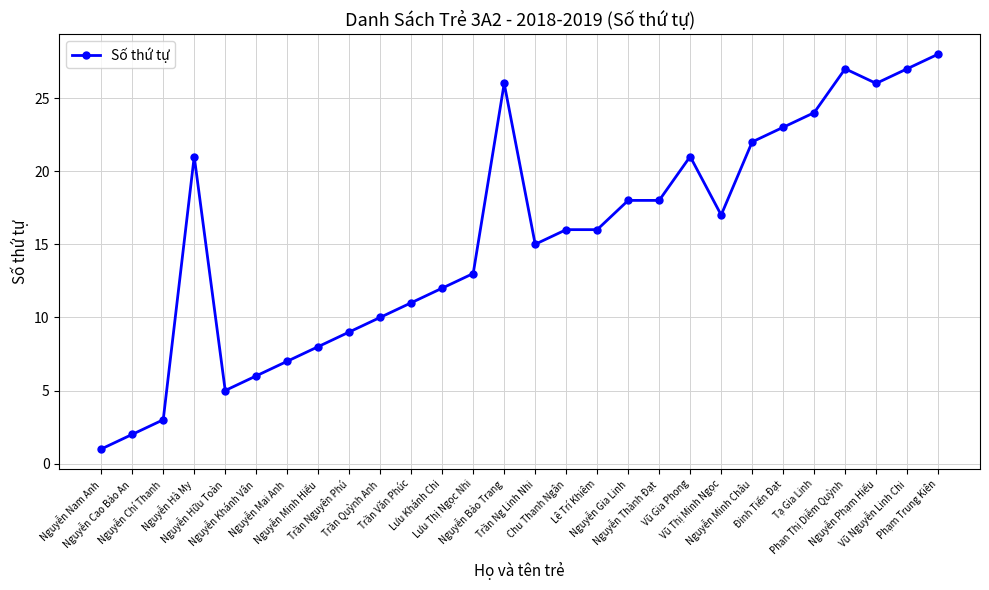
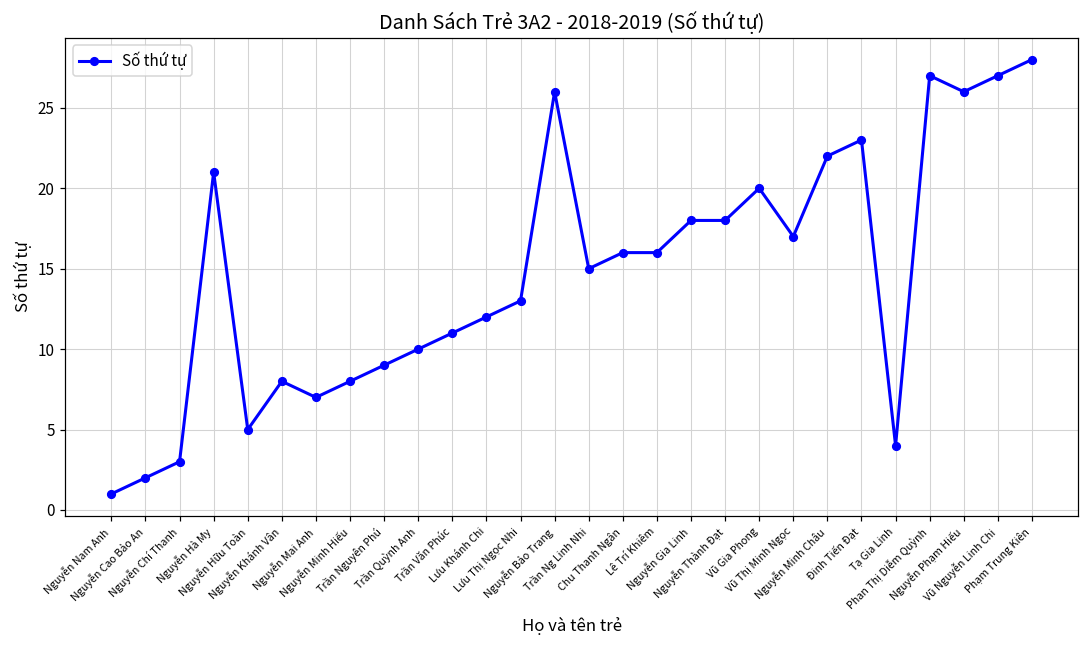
Nguyễn Khánh Vân: 6 -> 8
Vũ Gia Phong: 21 -> 20
Tạ Gia Linh: 24 -> 4
